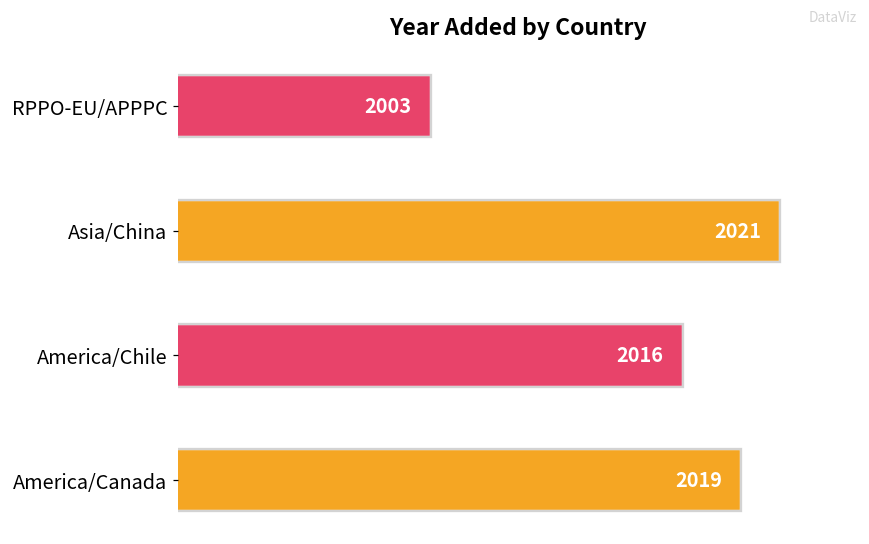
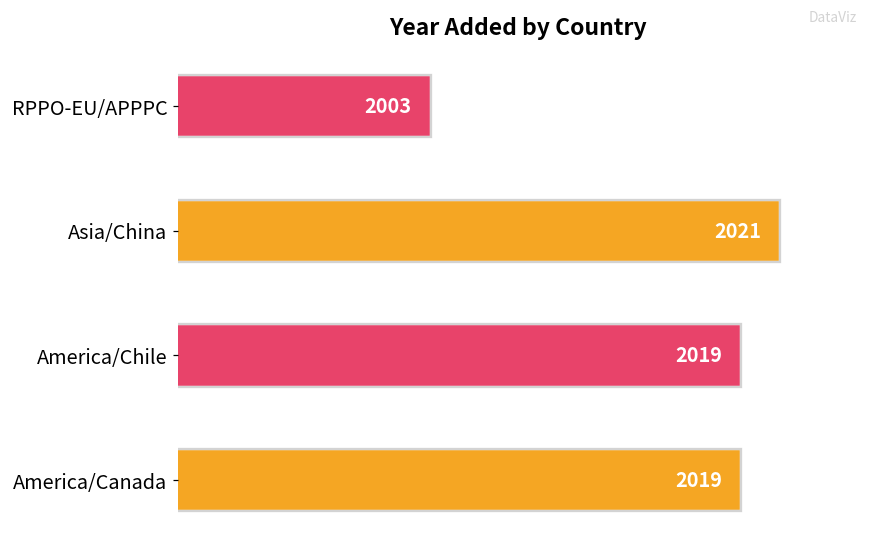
America/Chile: 2016 -> 2019
